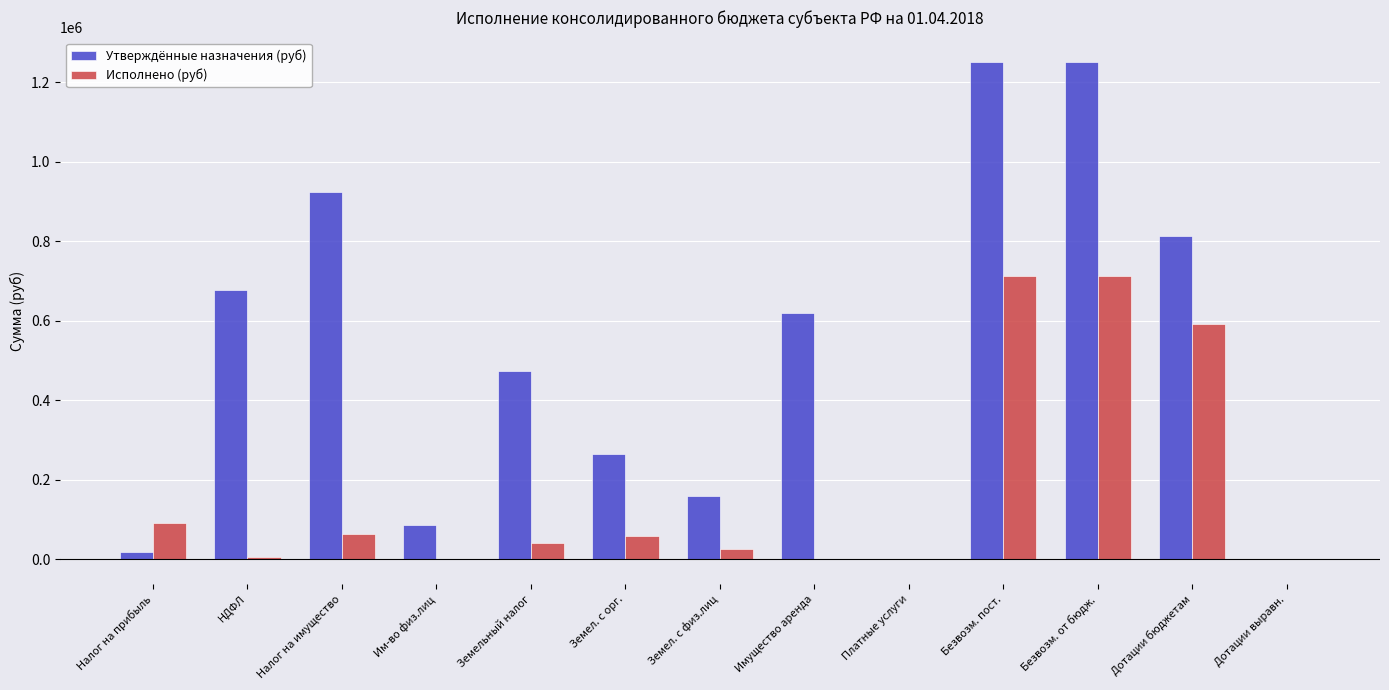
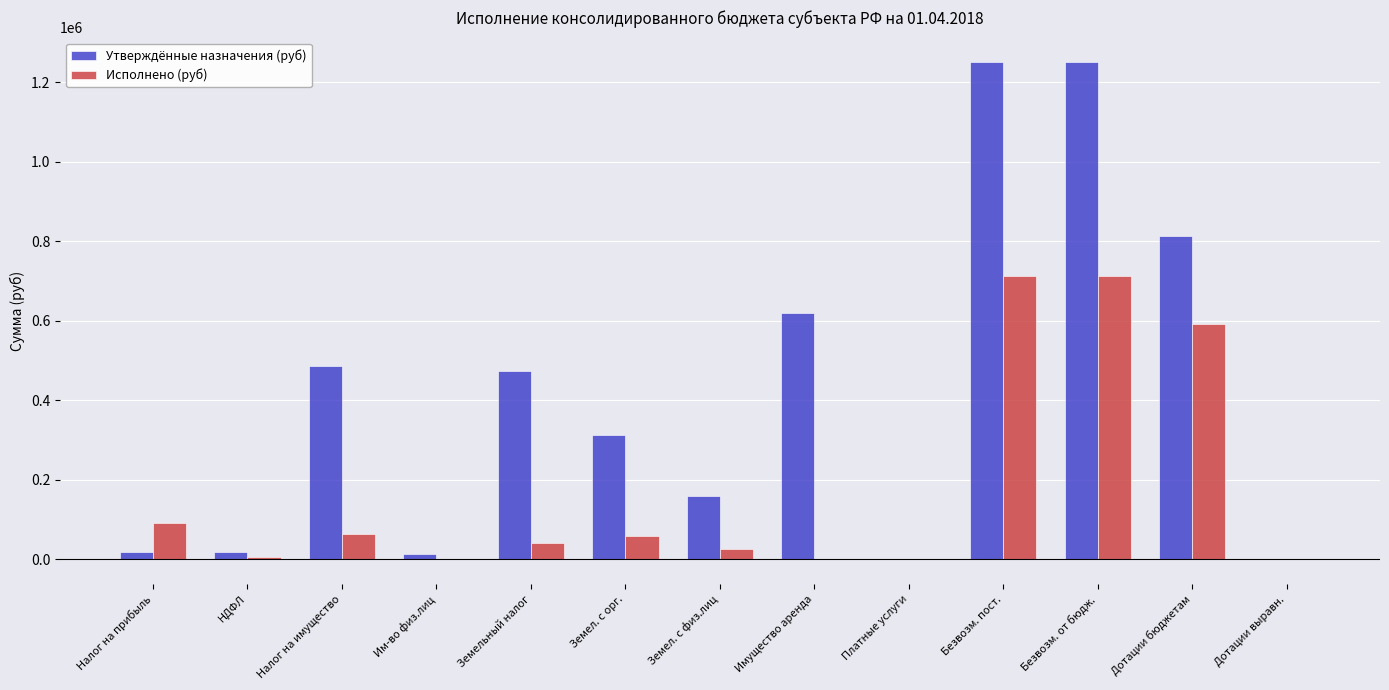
Утверждённые назначения (руб), НДФЛ: 680000 -> 20000
Утверждённые назначения (руб), Налог на имущество: 920000 -> 490000
Утверждённые назначения (руб), Им-во физ.лиц: 90000 -> 10000
Утверждённые назначения (руб), Земел. с орг.: 260000 -> 310000
